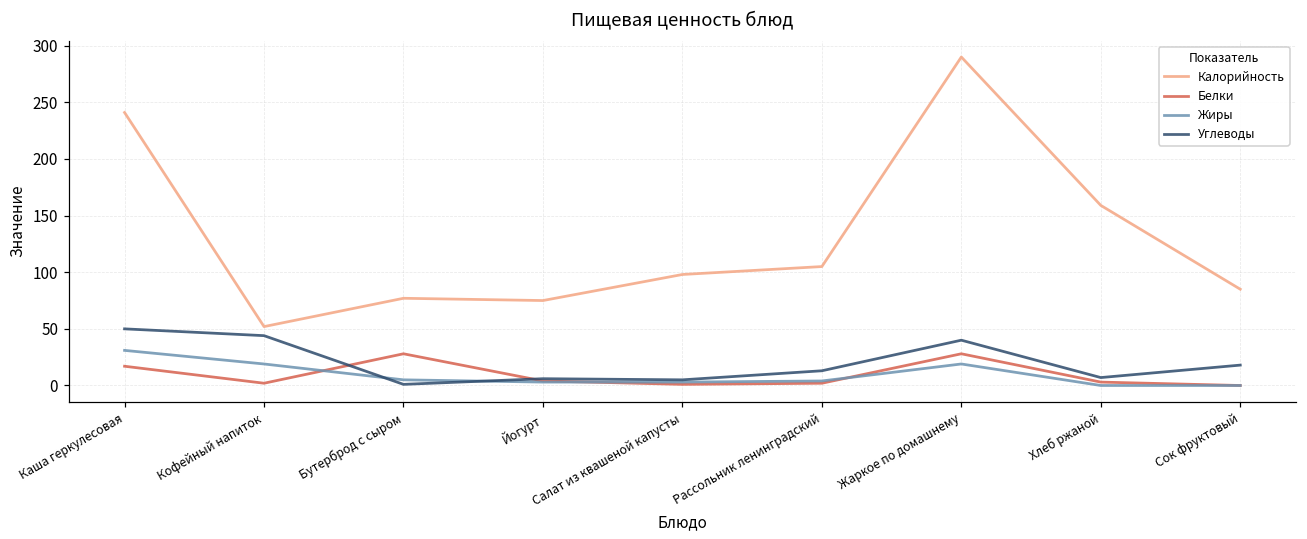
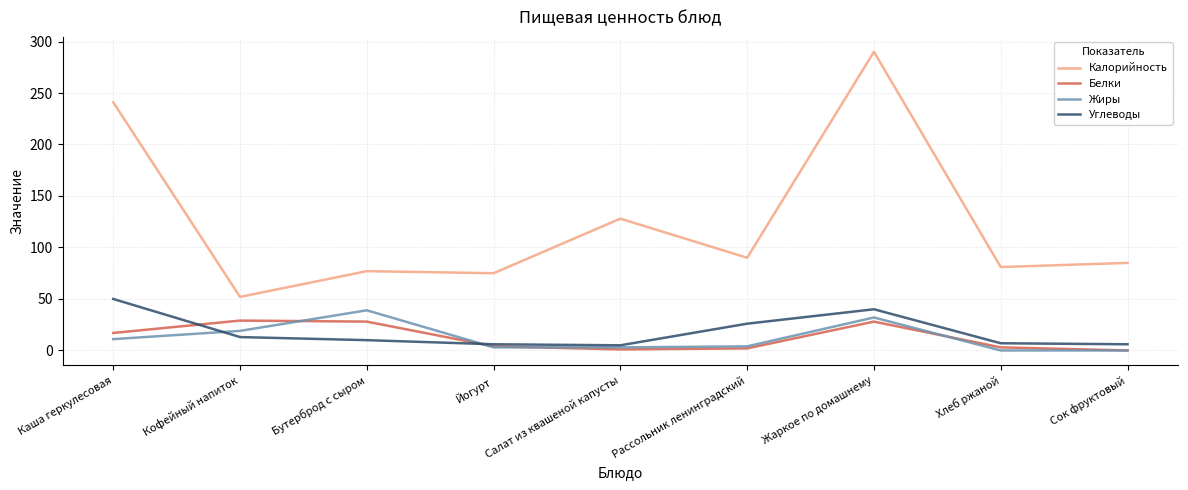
Жиры, Каша геркулесовая: 31 -> 11
Белки, Кофейный напиток: 2 -> 29
Углеводы, Кофейный напиток: 44 -> 13
Жиры, Бутерброд с сыром: 5 -> 39
Углеводы, Бутерброд с сыром: 1 -> 10
Калорийность, Салат из квашеной капусты: 98 -> 128
Калорийность, Рассольник ленинградский: 105 -> 90
Углеводы, Рассольник ленинградский: 13 -> 26
Жиры, Жаркое по домашнему: 19 -> 32
Калорийность, Хлеб ржаной: 159 -> 81
Углеводы, Сок фруктовый: 18 -> 6
